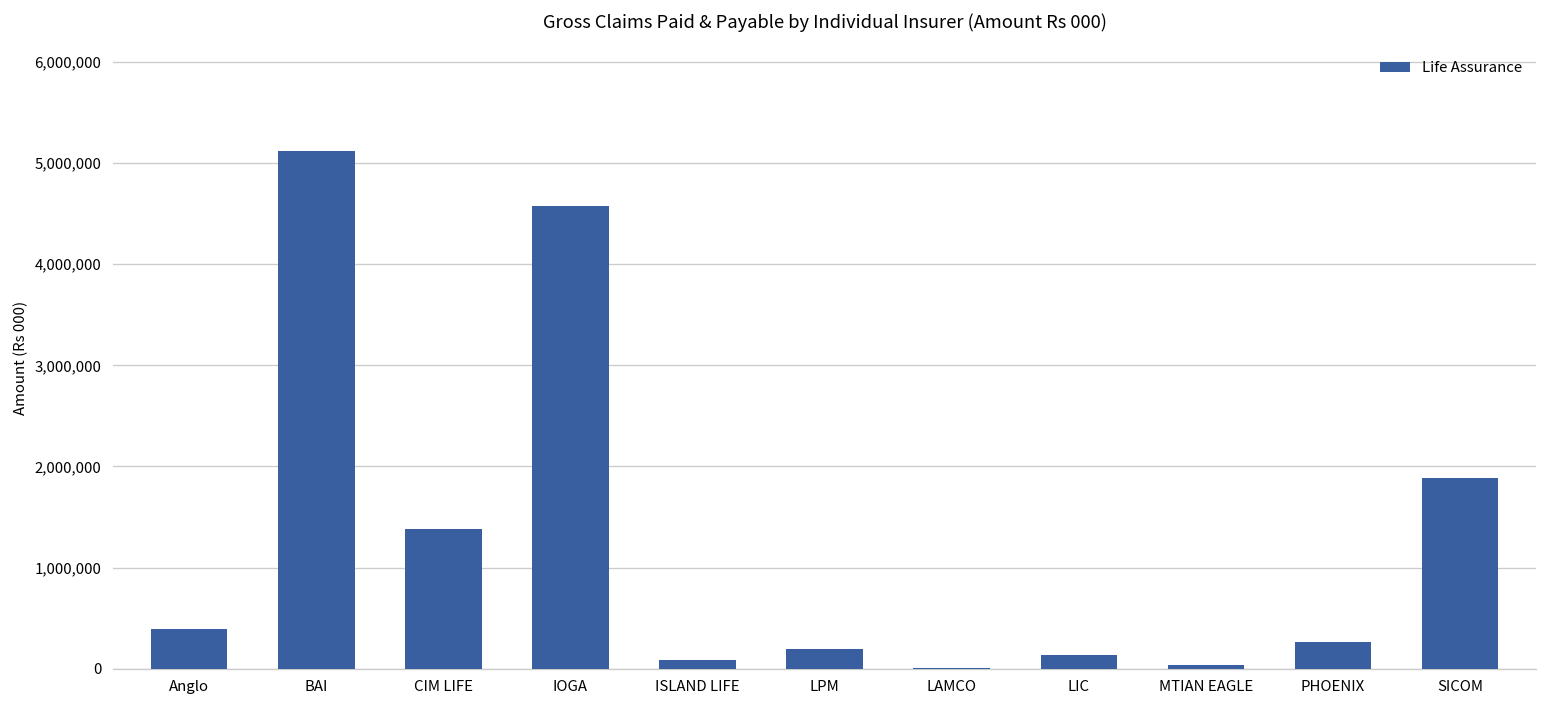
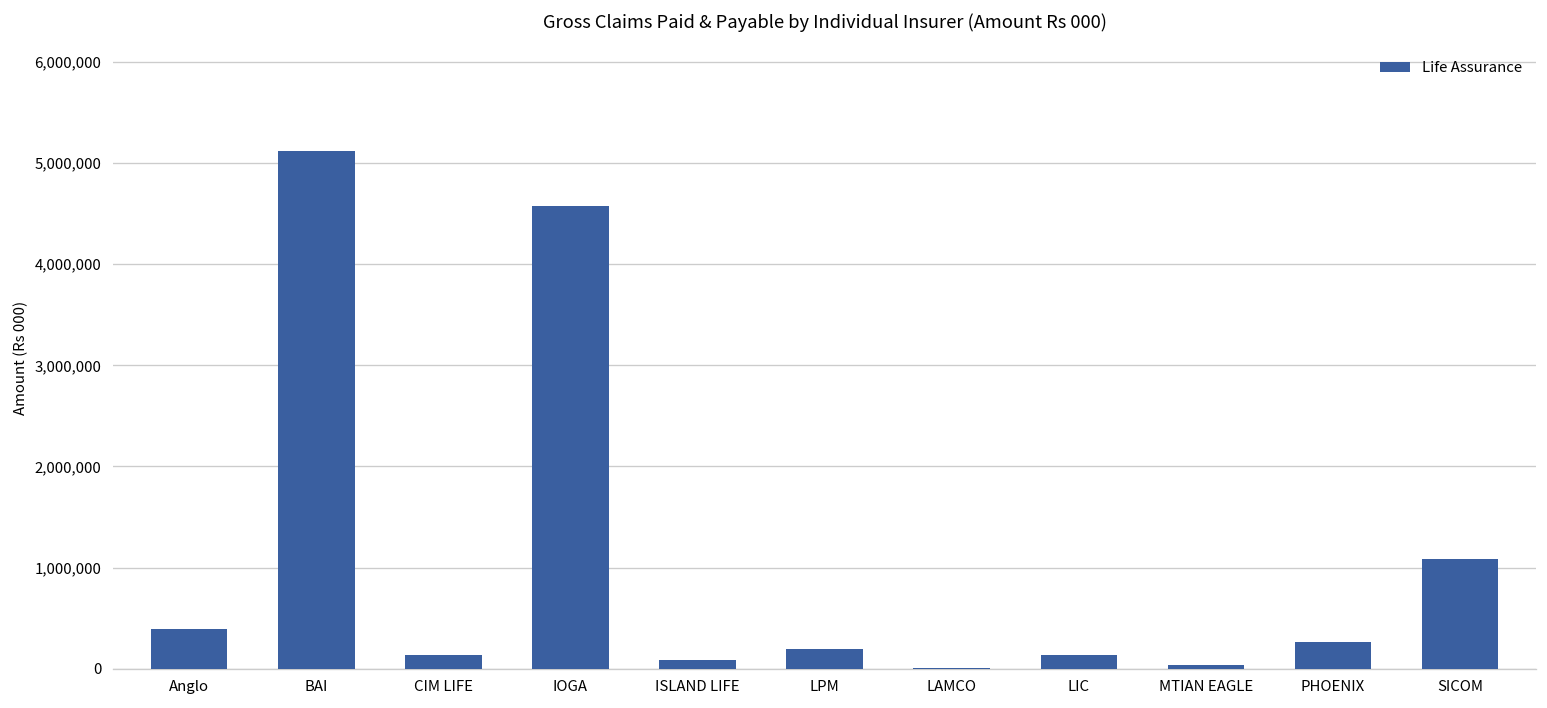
CIM LIFE: 1,400,000 -> 100,000
SICOM: 1,900,000 -> 1,100,000
